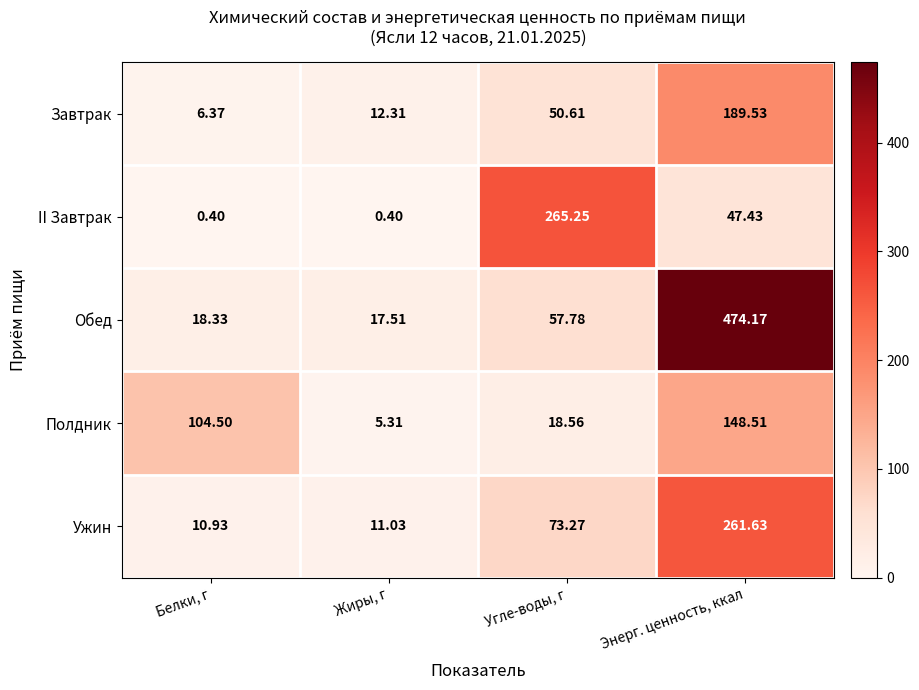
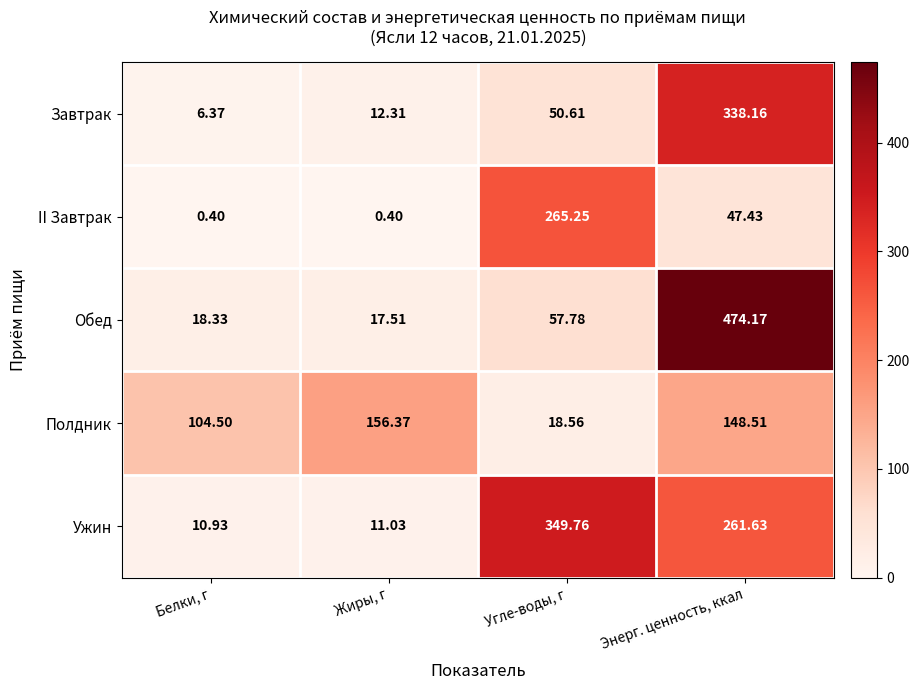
Завтрак, Энерг. ценность, ккал: 189.53 -> 338.16
Полдник, Жиры, г: 5.31 -> 156.37
Ужин, Угле-воды, г: 73.27 -> 349.76
